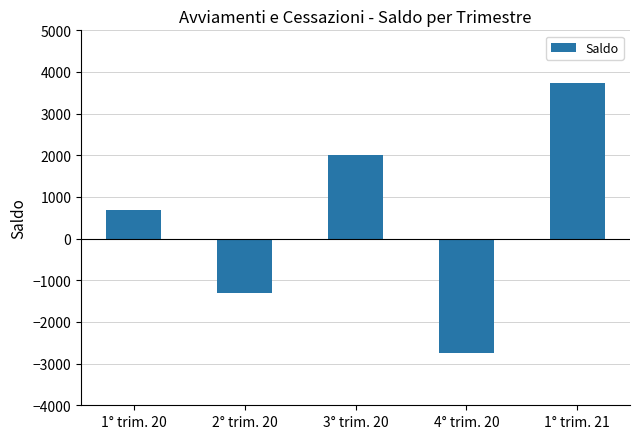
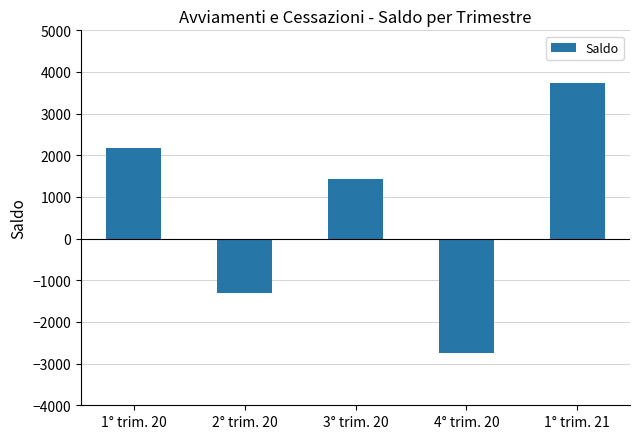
1° trim. 20: 700 -> 2200
3° trim. 20: 2000 -> 1400
